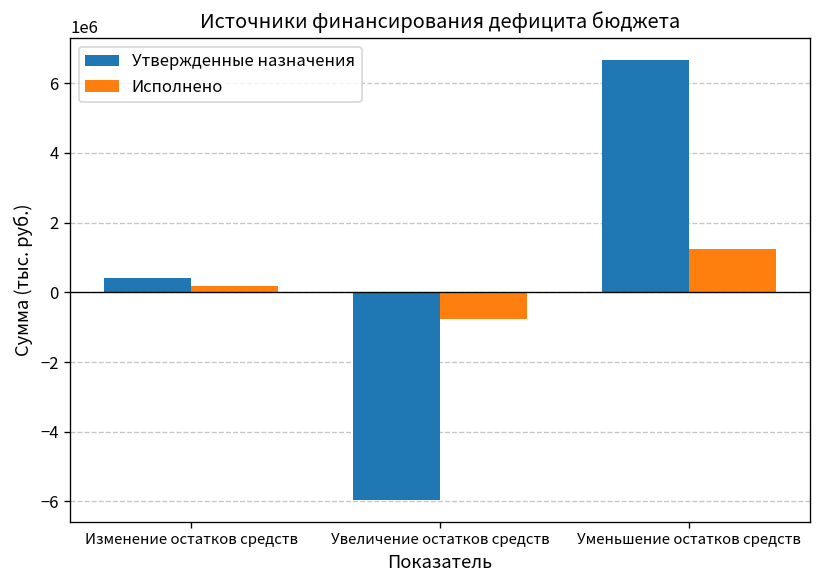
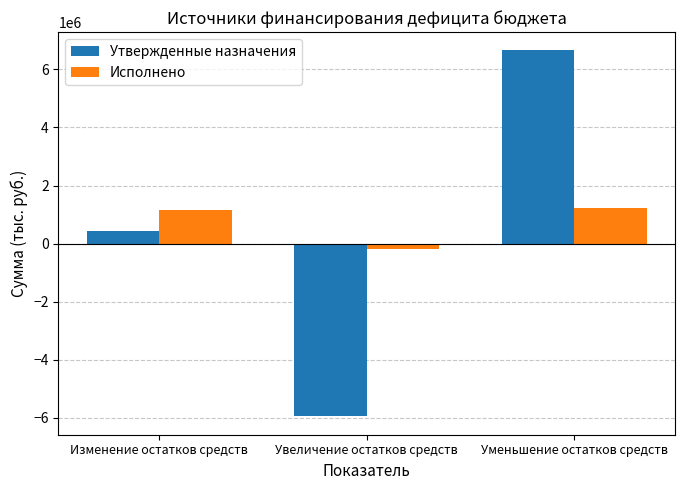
Исполнено, Изменение остатков средств: 200000 -> 1200000
Исполнено, Увеличение остатков средств: -800000 -> -200000
